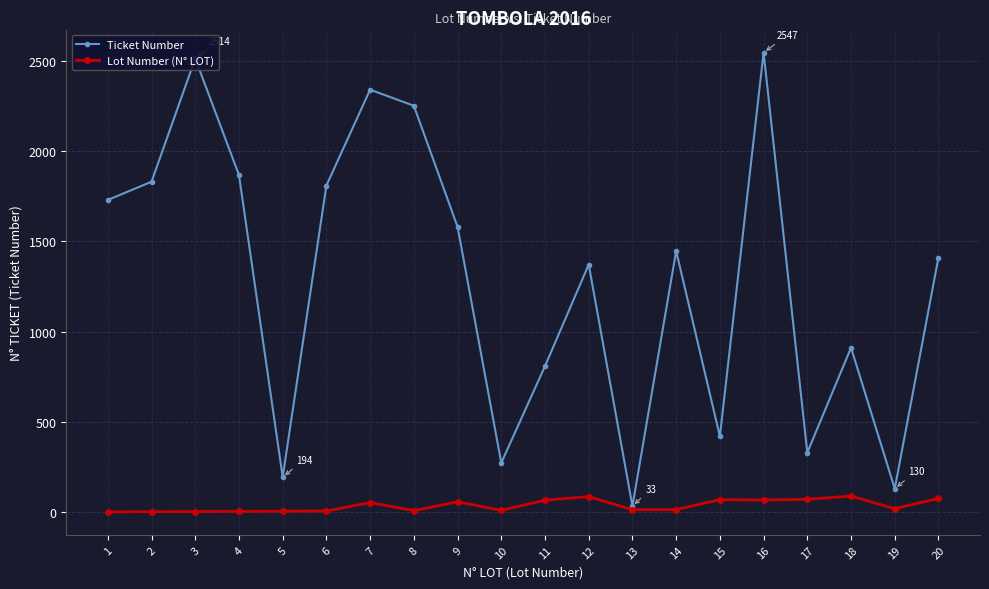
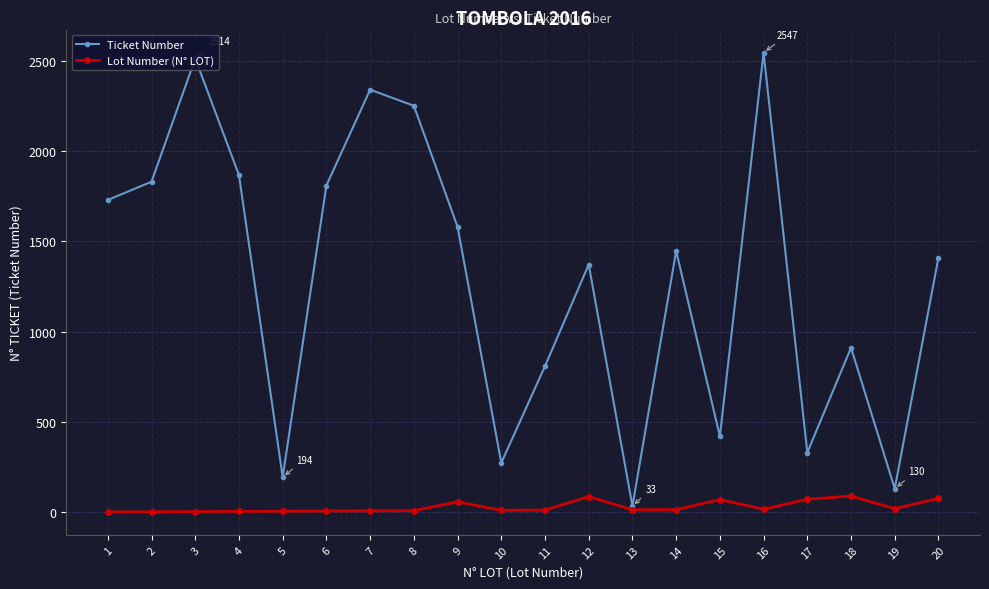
Lot Number (N° LOT), 7: 50 -> 10
Lot Number (N° LOT), 11: 70 -> 10
Lot Number (N° LOT), 16: 70 -> 20
